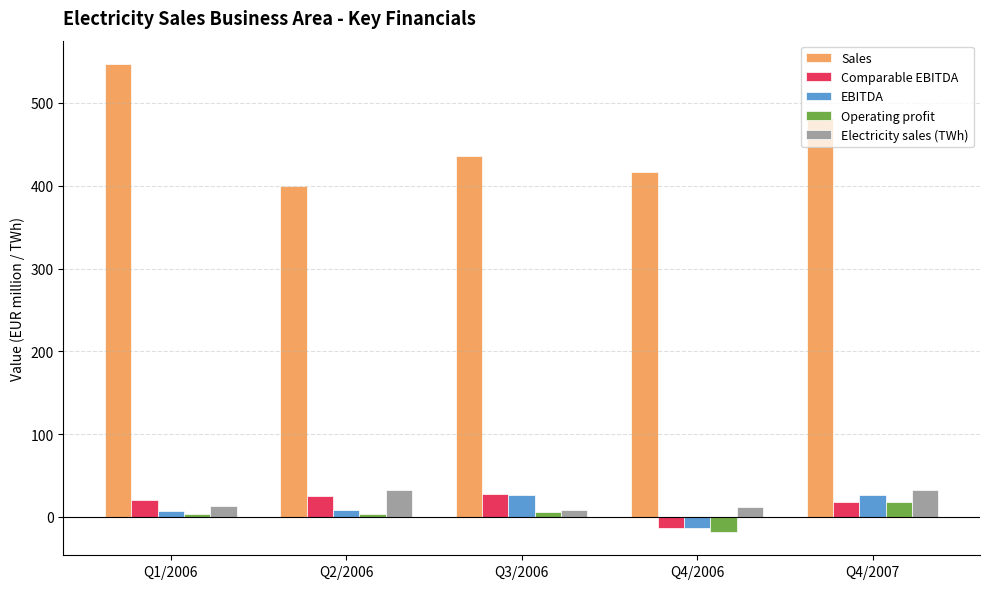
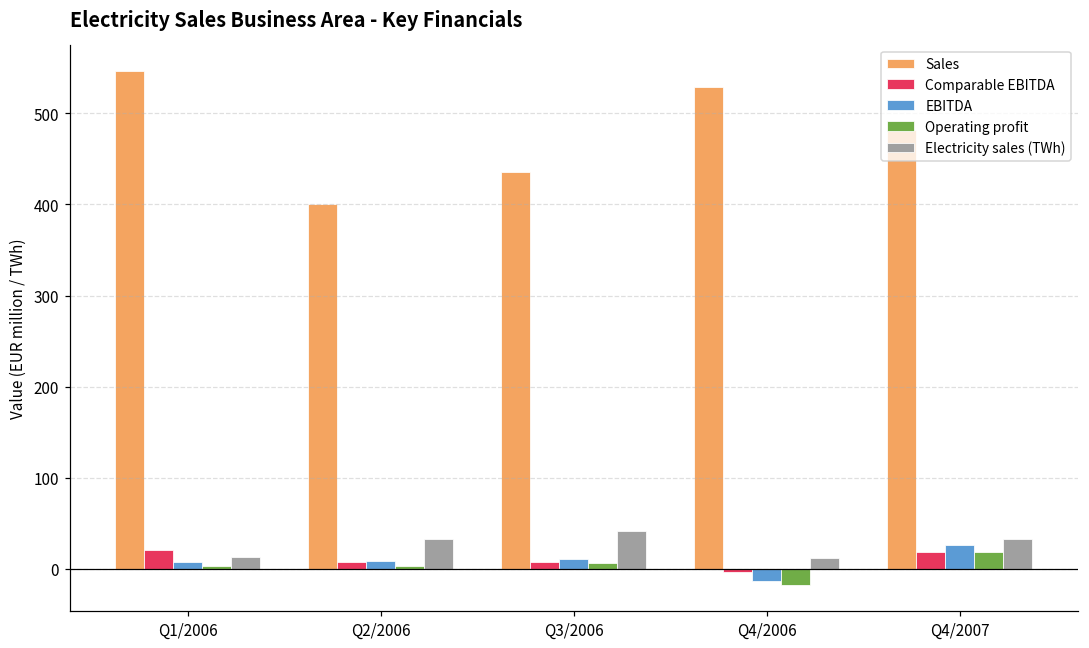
Comparable EBITDA, Q2/2006: 30 -> 10
Comparable EBITDA, Q3/2006: 30 -> 10
EBITDA, Q3/2006: 30 -> 10
Electricity sales (TWh), Q3/2006: 10 -> 40
Sales, Q4/2006: 420 -> 530
Comparable EBITDA, Q4/2006: -10 -> 0
